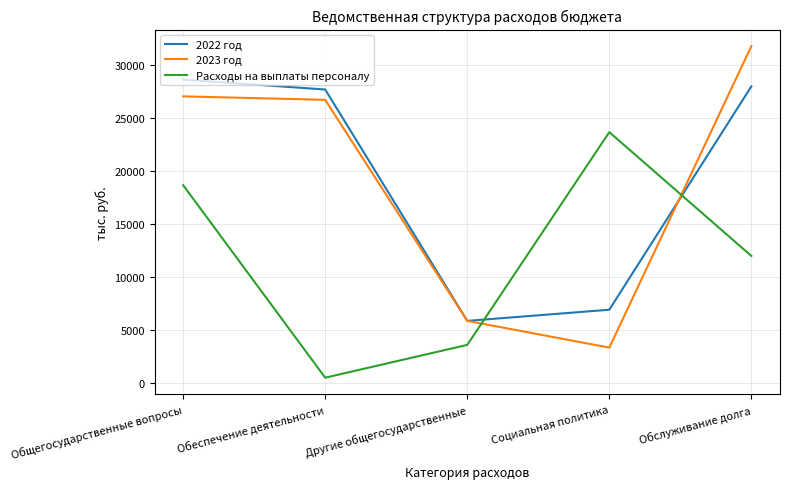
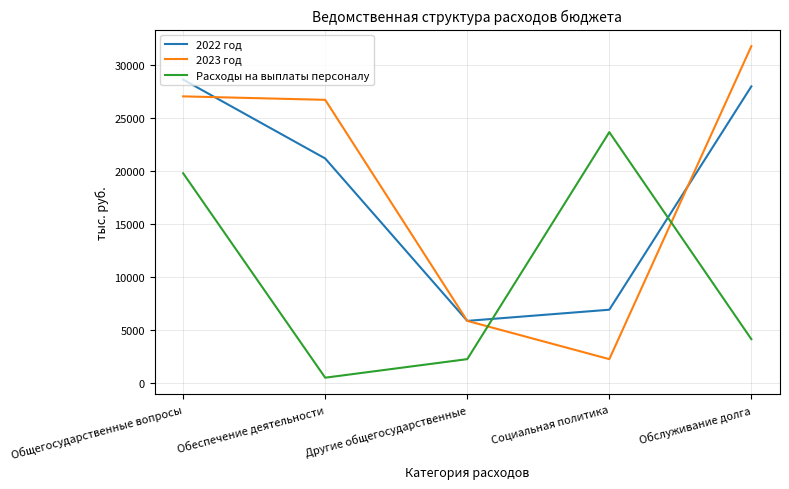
Расходы на выплаты персоналу, Общегосударственные вопросы: 18700 -> 19800
2022 год, Обеспечение деятельности: 27700 -> 21200
Расходы на выплаты персоналу, Другие общегосударственные: 3600 -> 2200
2023 год, Социальная политика: 3300 -> 2200
Расходы на выплаты персоналу, Обслуживание долга: 12000 -> 4100
